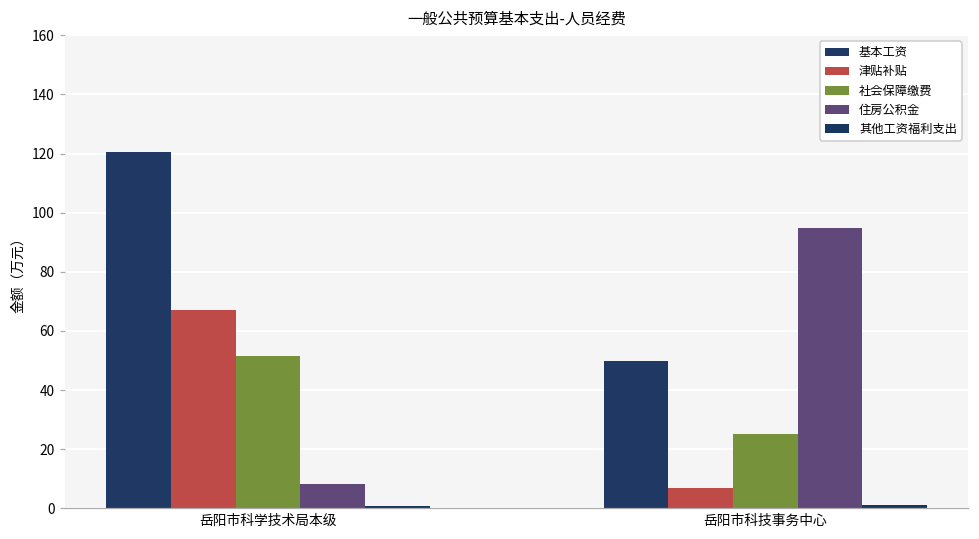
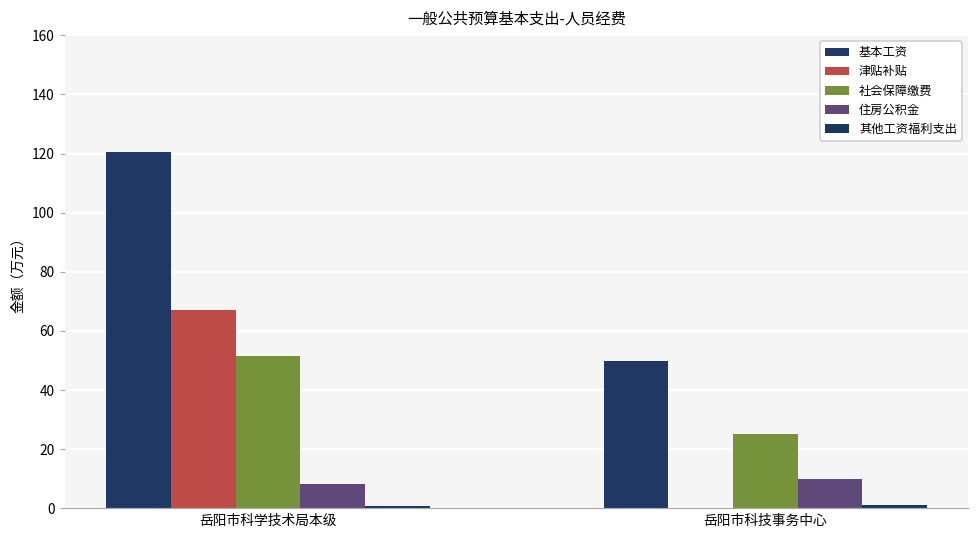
津贴补贴, 岳阳市科技事务中心: 7 -> 0
住房公积金, 岳阳市科技事务中心: 95 -> 10
